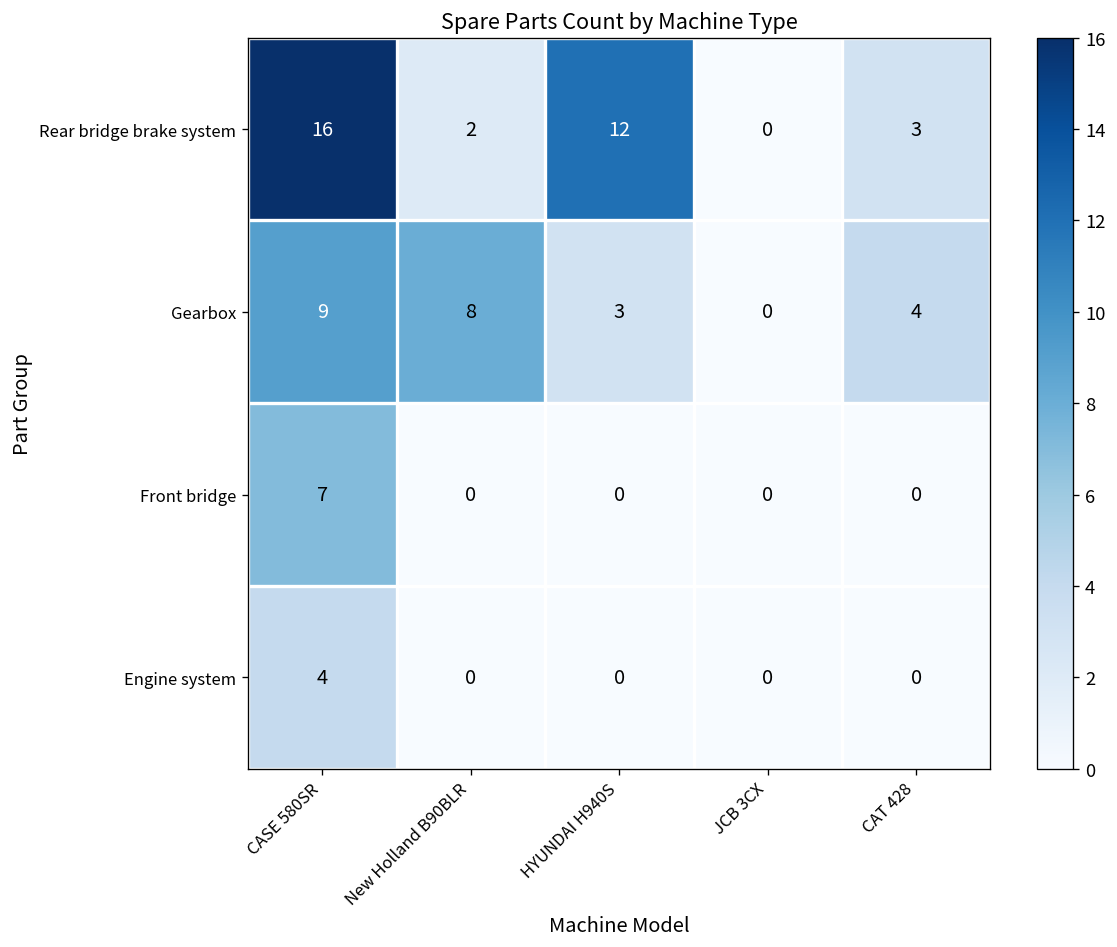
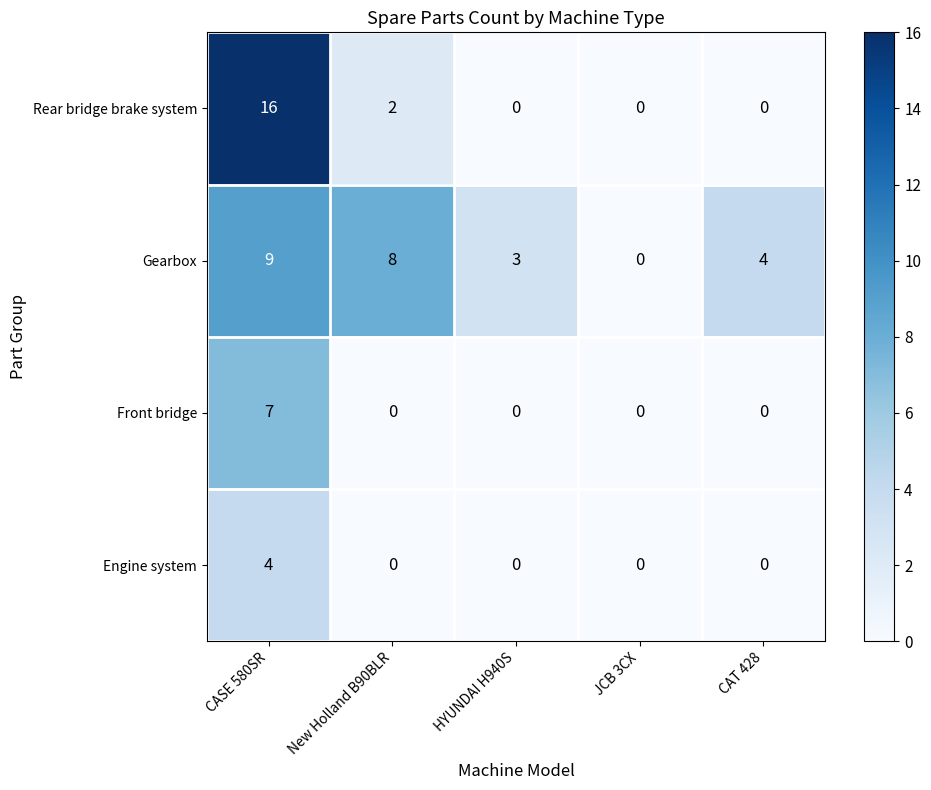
Rear bridge brake system, HYUNDAI H940S: 12 -> 0
Rear bridge brake system, CAT 428: 3 -> 0
